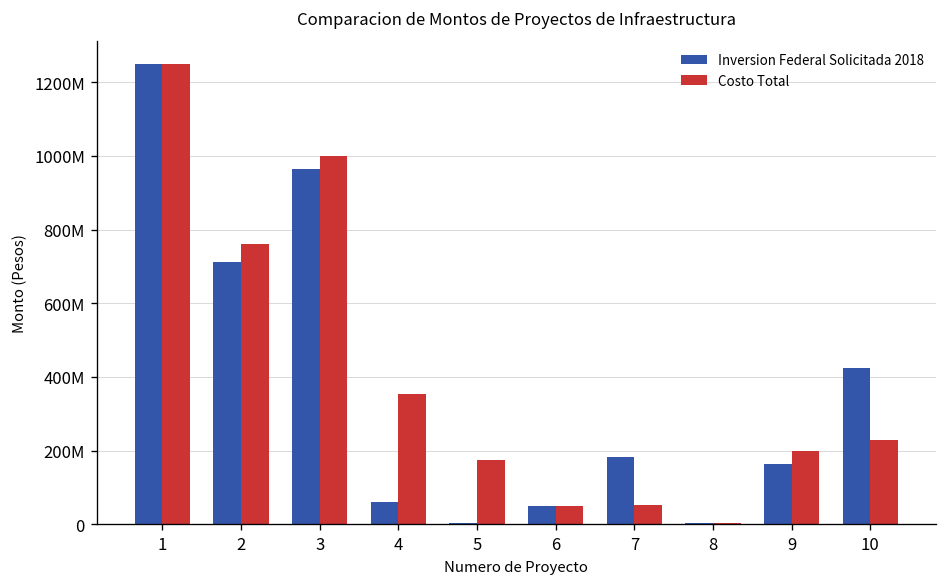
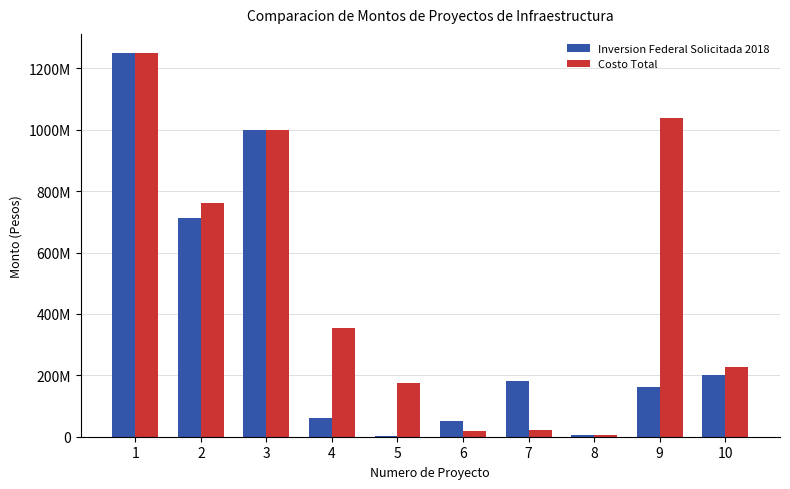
Inversion Federal Solicitada 2018, 3: 970000000 -> 1000000000
Costo Total, 6: 50000000 -> 20000000
Costo Total, 7: 50000000 -> 20000000
Costo Total, 9: 200000000 -> 1040000000
Inversion Federal Solicitada 2018, 10: 430000000 -> 200000000
